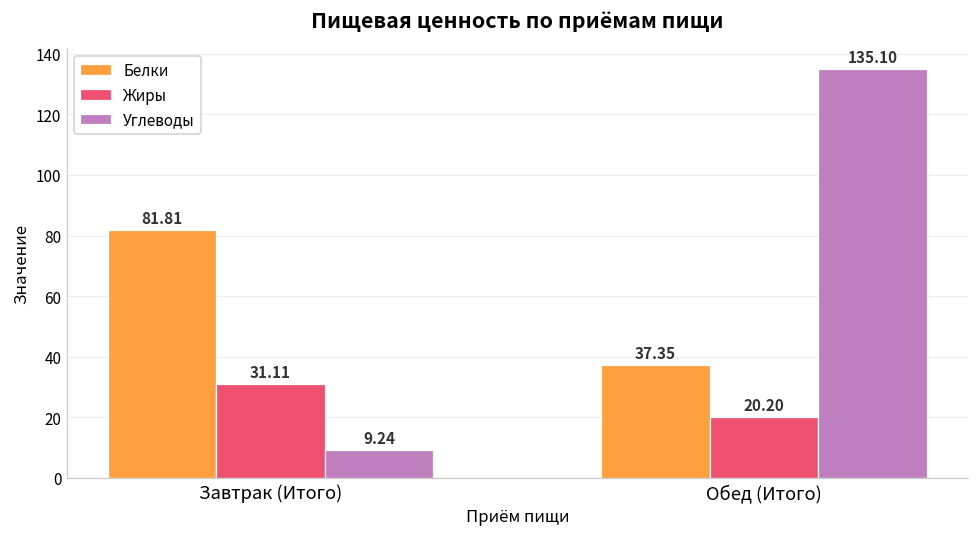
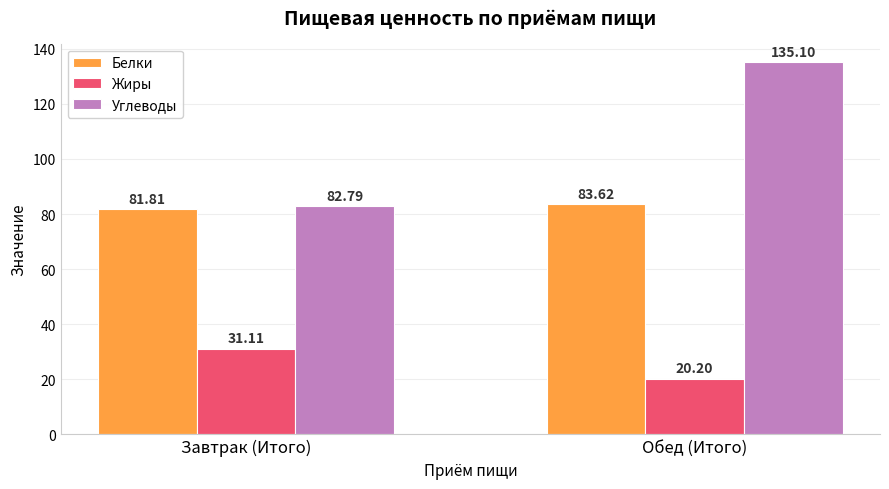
Углеводы, Завтрак (Итого): 9.24 -> 82.79
Белки, Обед (Итого): 37.35 -> 83.62
